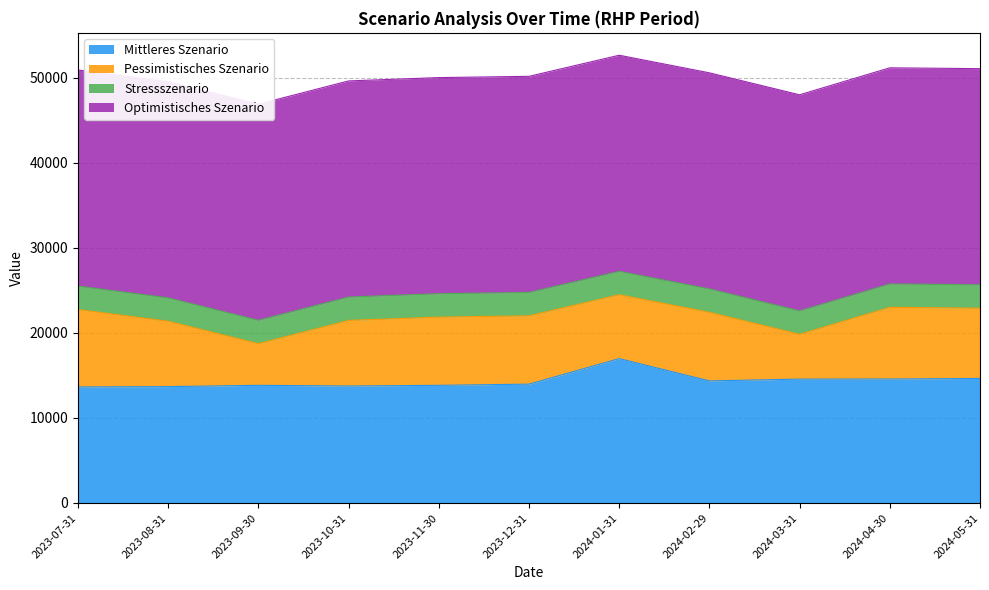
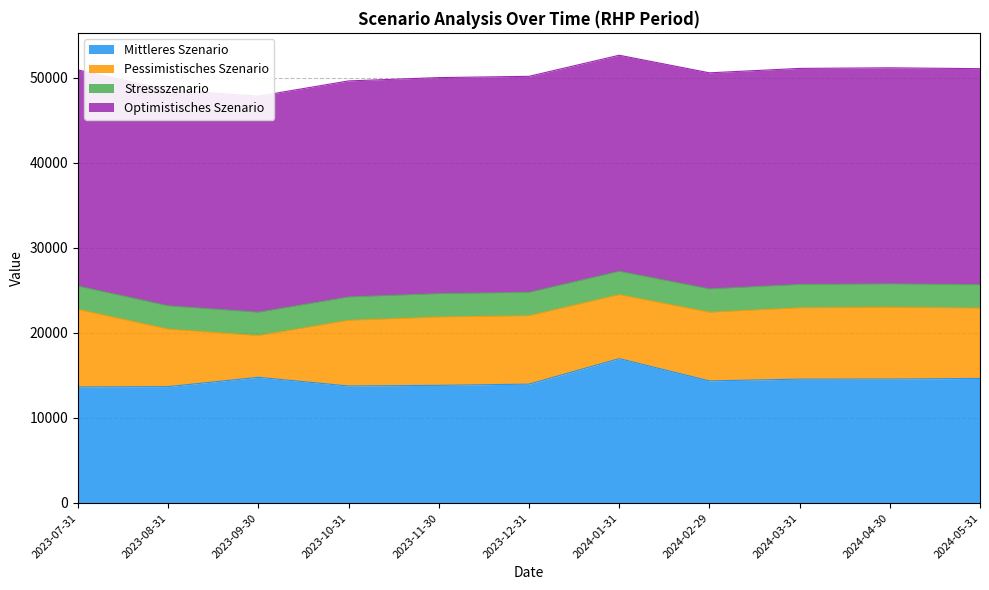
Pessimistisches Szenario, 2023-08-31: 8000 -> 7000
Mittleres Szenario, 2023-09-30: 14000 -> 15000
Pessimistisches Szenario, 2024-03-31: 5000 -> 8000
